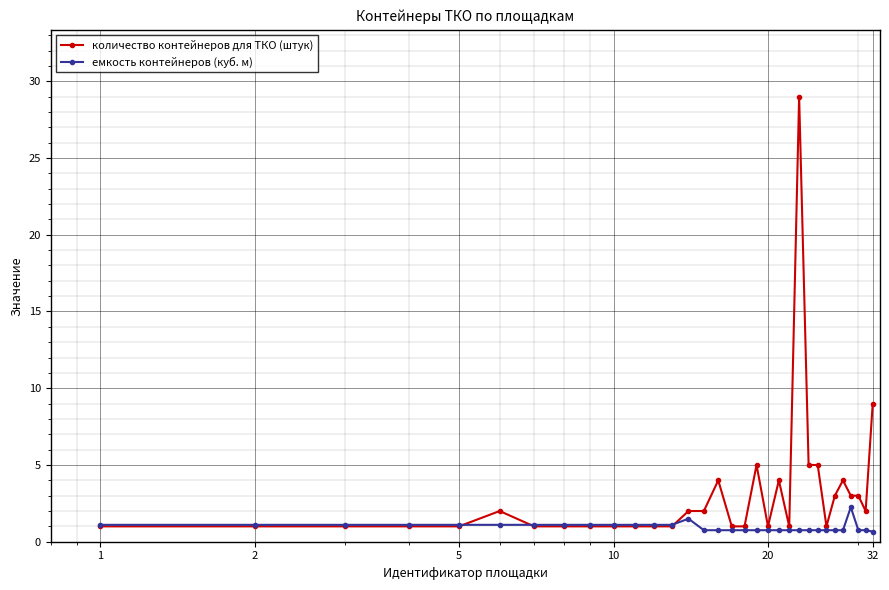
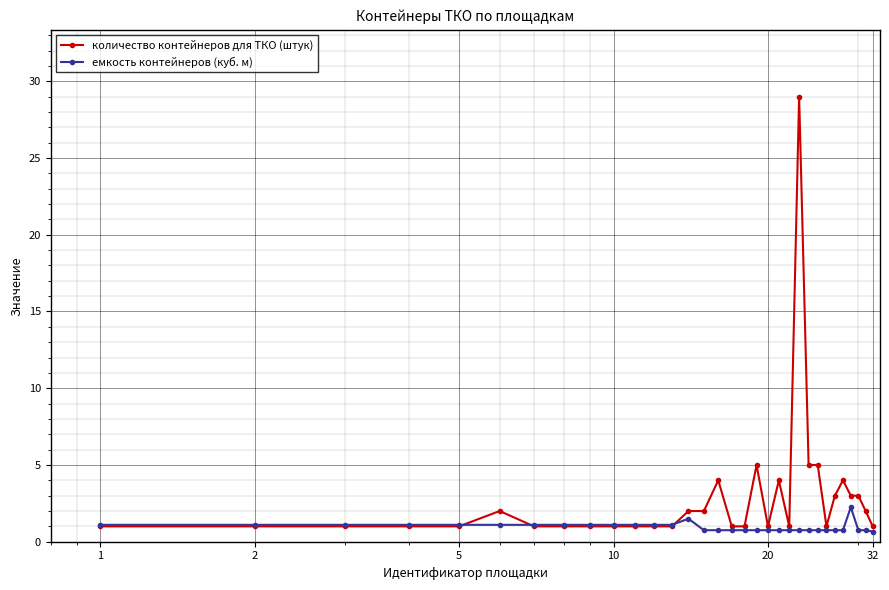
количество контейнеров для ТКО (штук), 32: 9 -> 1
